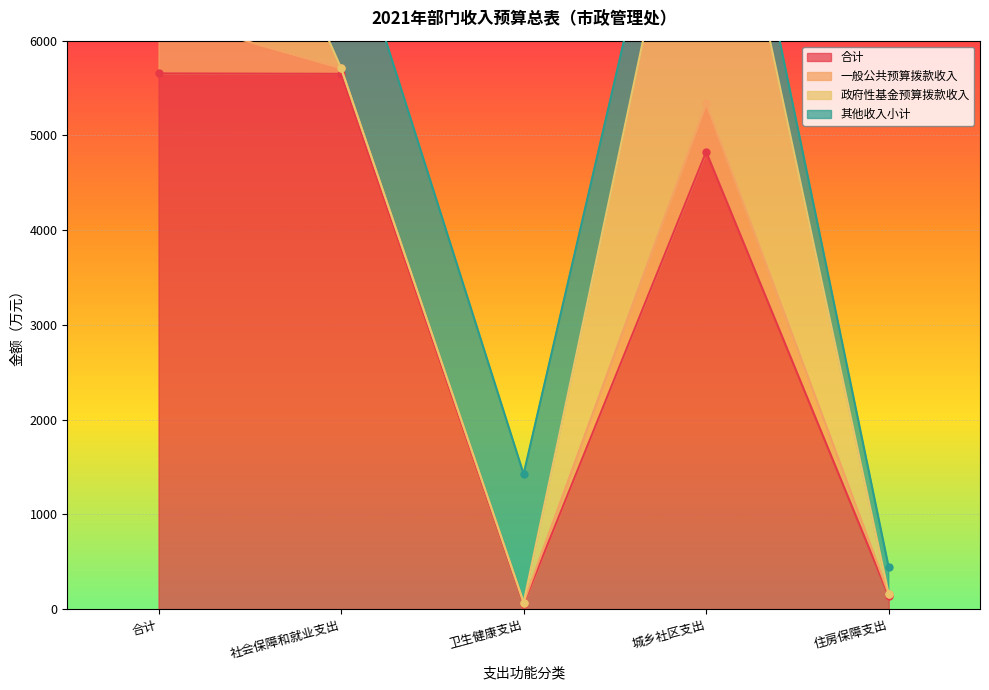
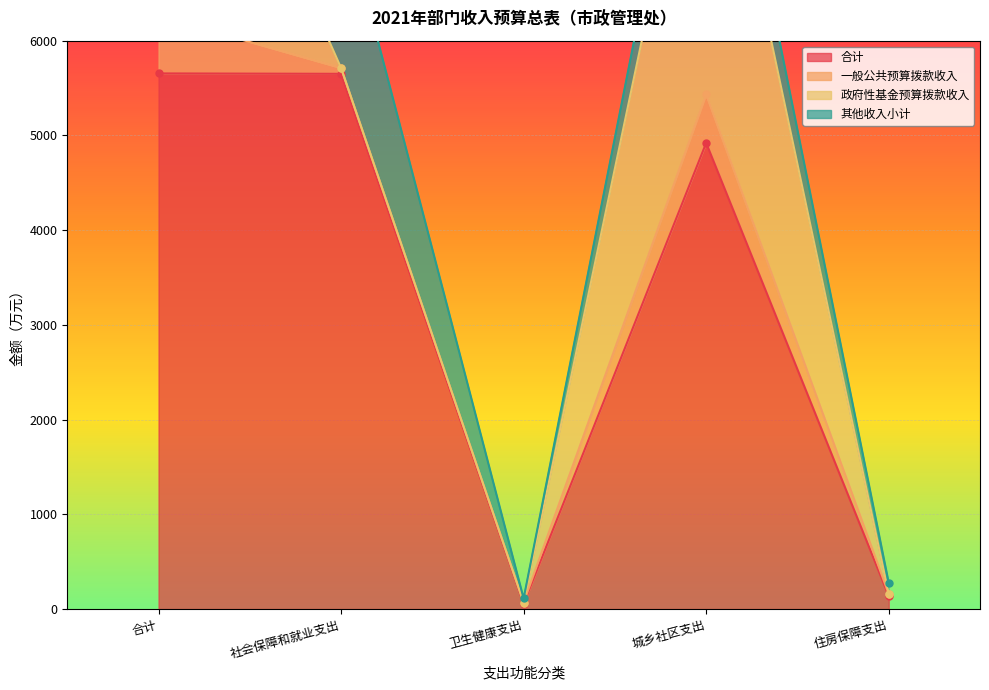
其他收入小计, 卫生健康支出: 1400 -> 0
合计, 城乡社区支出: 4800 -> 4900
其他收入小计, 住房保障支出: 300 -> 100
